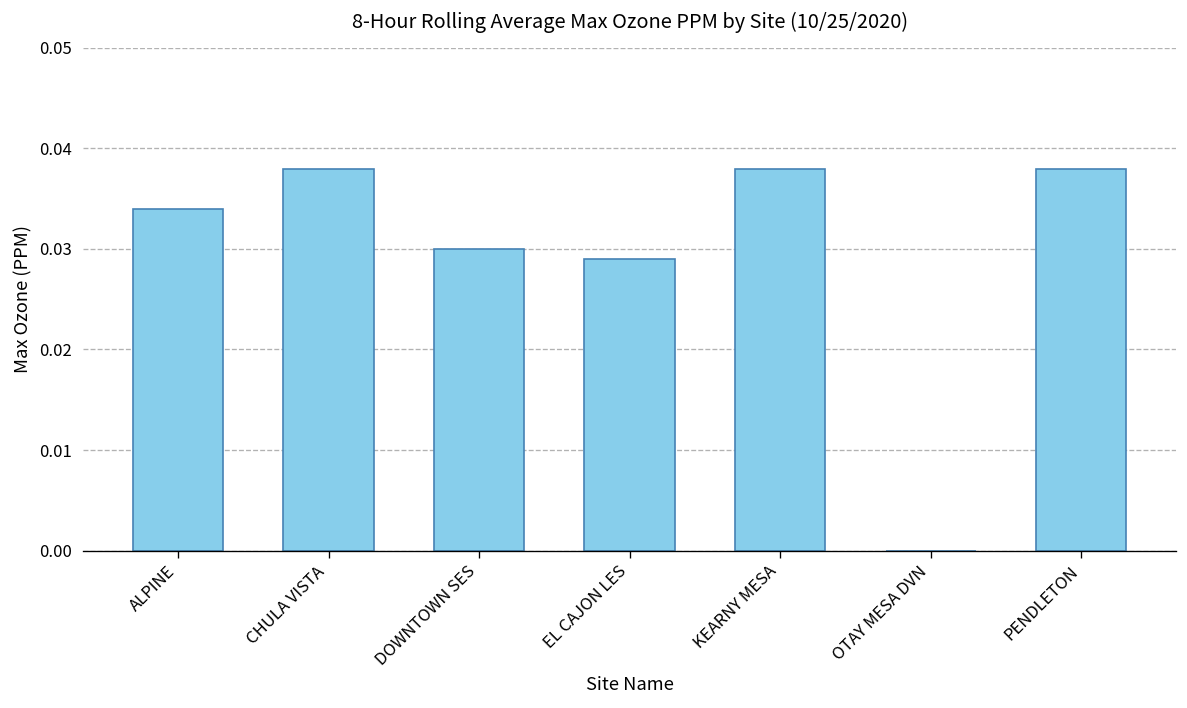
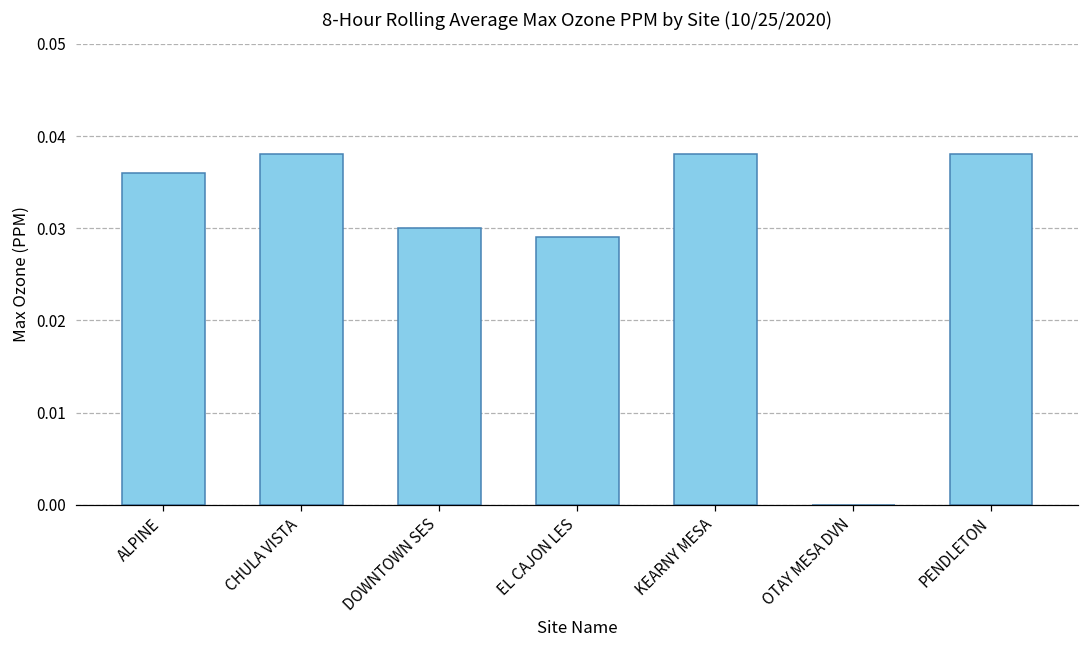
ALPINE: 0.034 -> 0.036
